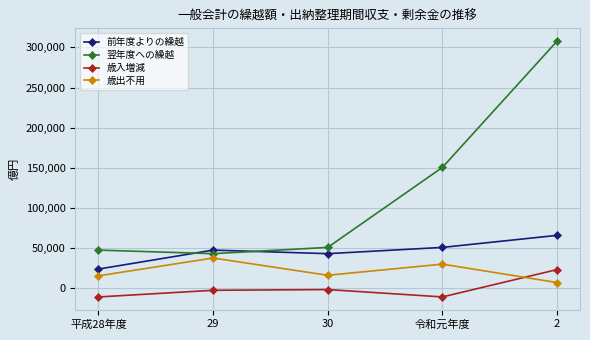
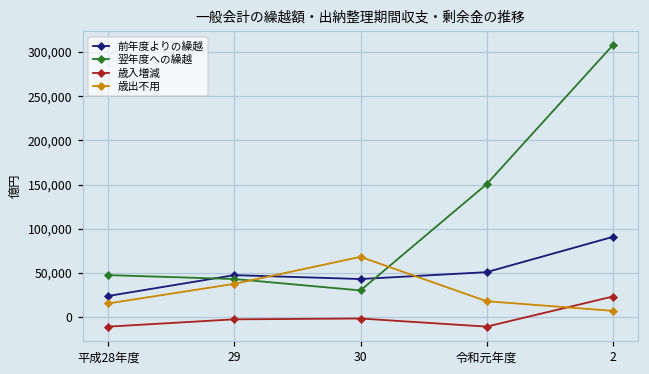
翌年度への繰越, 30: 50,000 -> 30,000
歳出不用, 30: 20,000 -> 70,000
歳出不用, 令和元年度: 30,000 -> 20,000
前年度よりの繰越, 2: 70,000 -> 90,000
